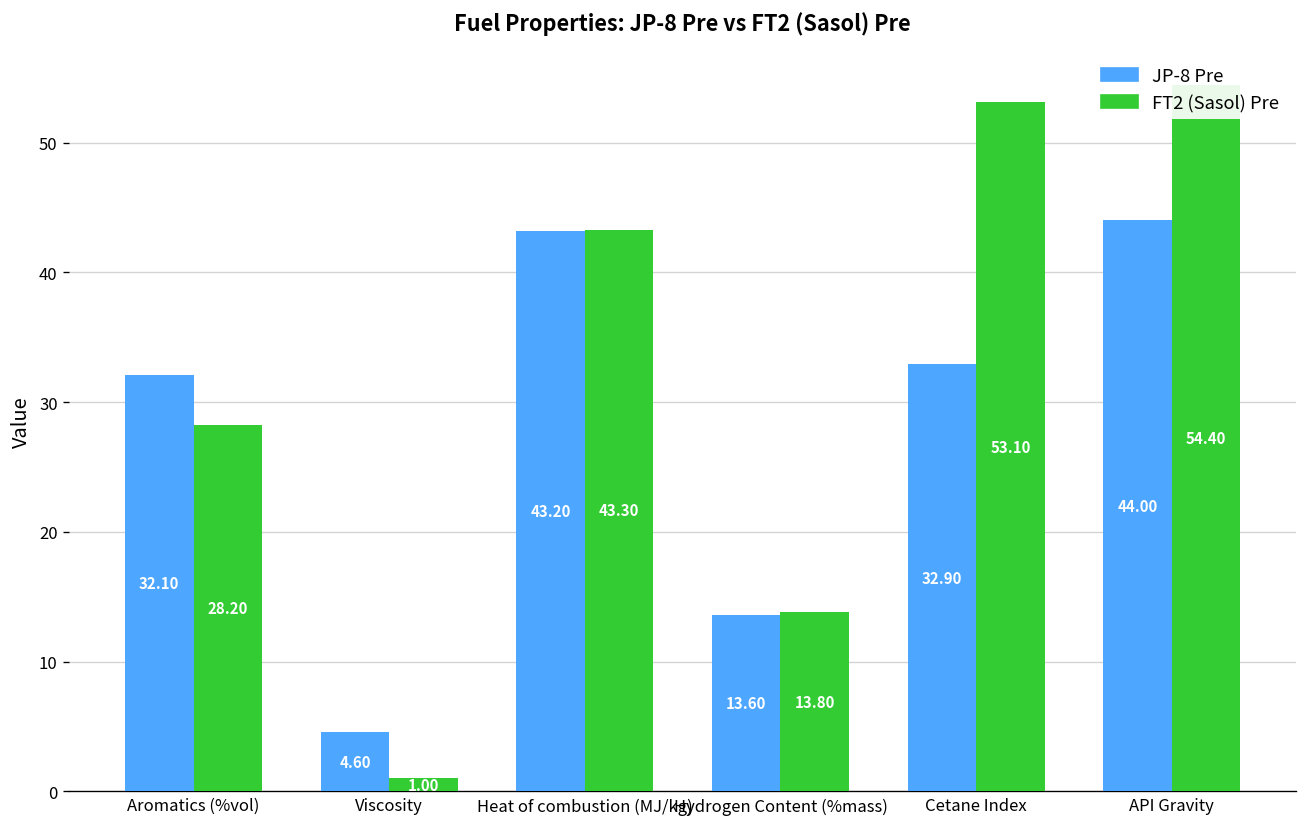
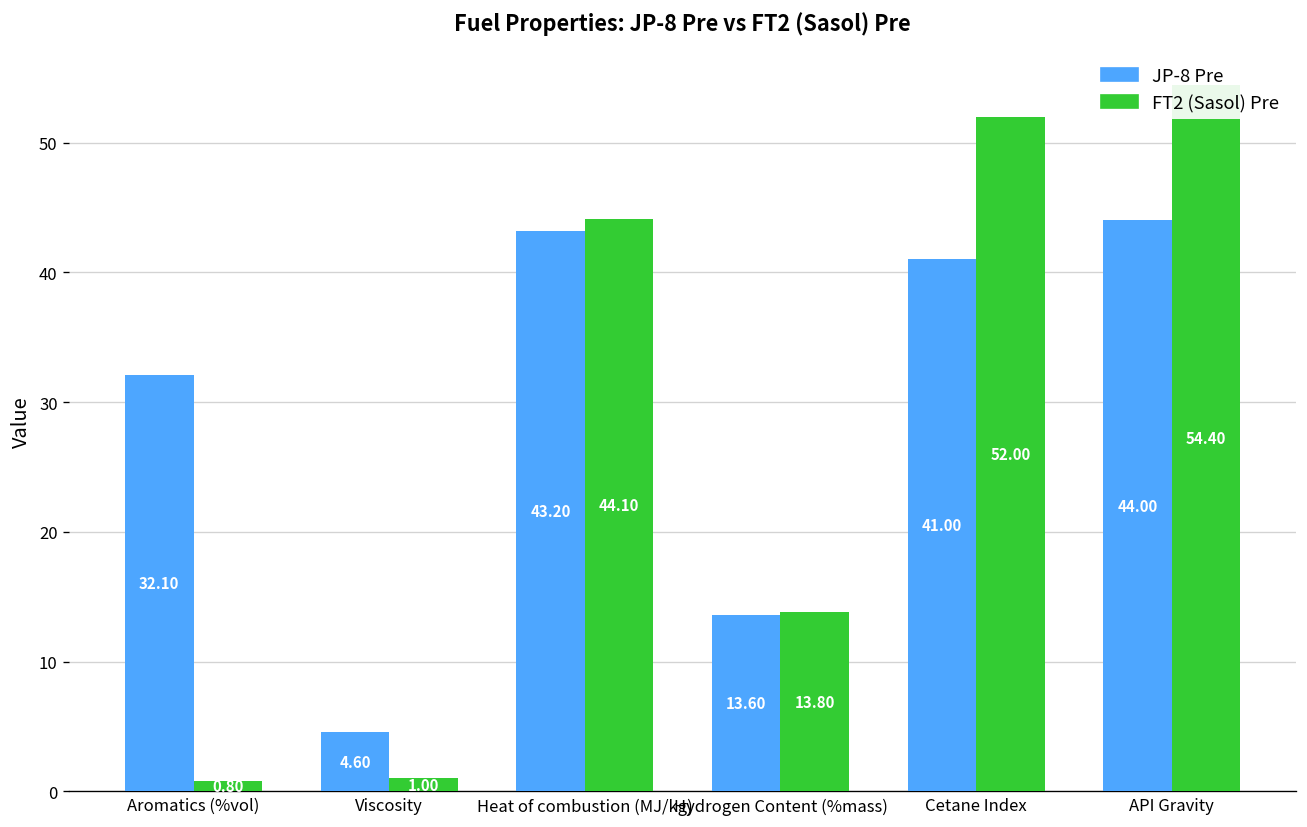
FT2 (Sasol) Pre, Aromatics (%vol): 28.20 -> 0.80
FT2 (Sasol) Pre, Heat of combustion (MJ/kg): 43.30 -> 44.10
JP-8 Pre, Cetane Index: 32.90 -> 41.00
FT2 (Sasol) Pre, Cetane Index: 53.10 -> 52.00
